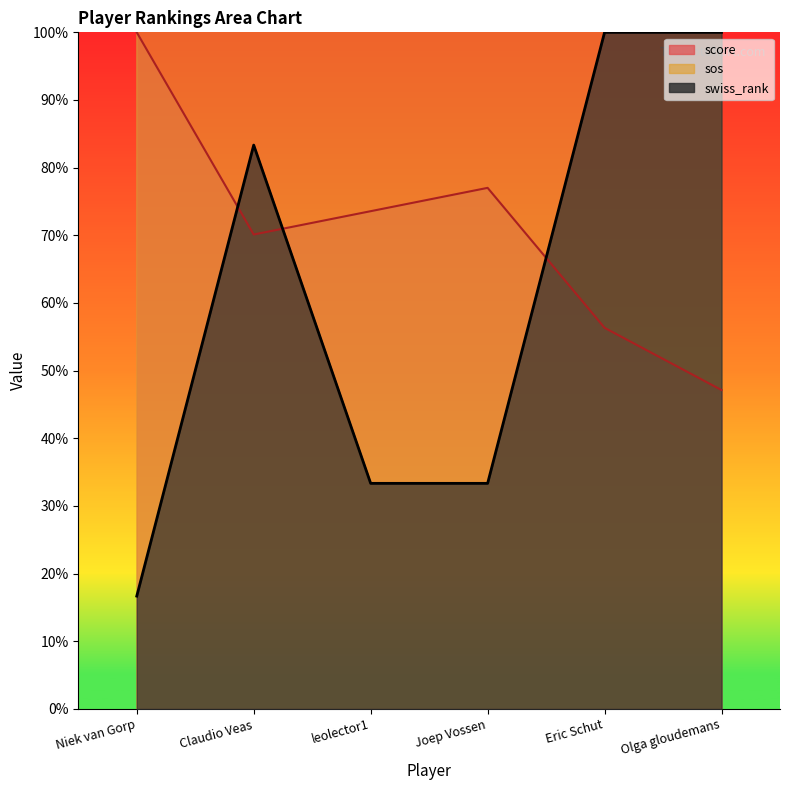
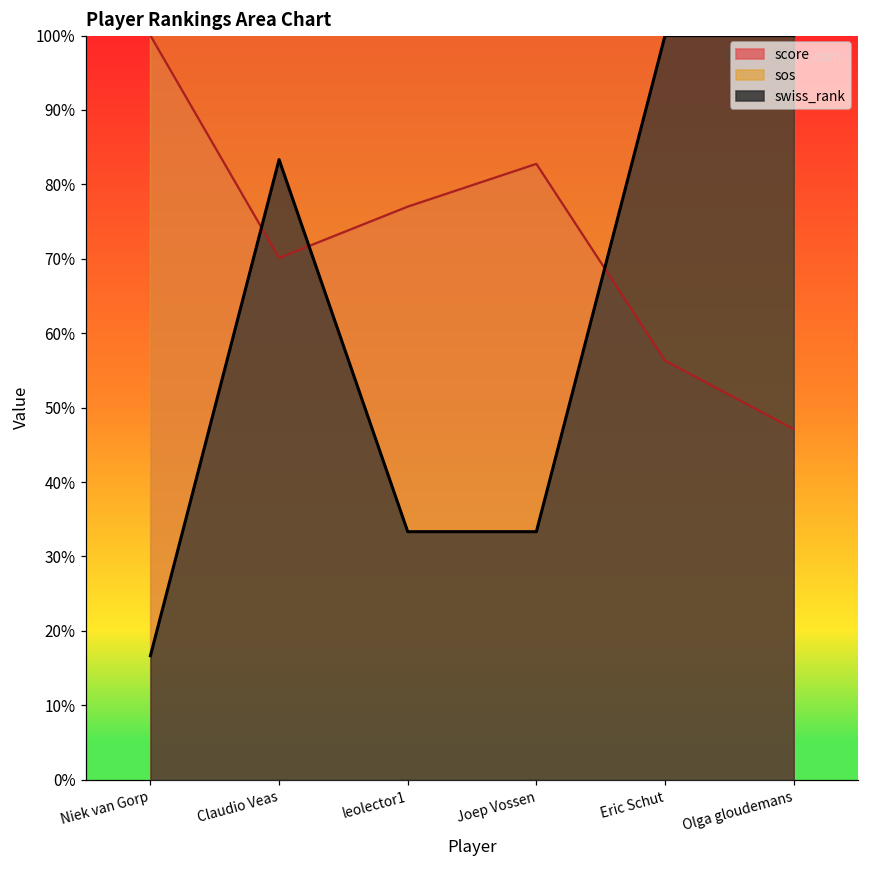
score, leolector1: 74% -> 77%
score, Joep Vossen: 77% -> 83%
